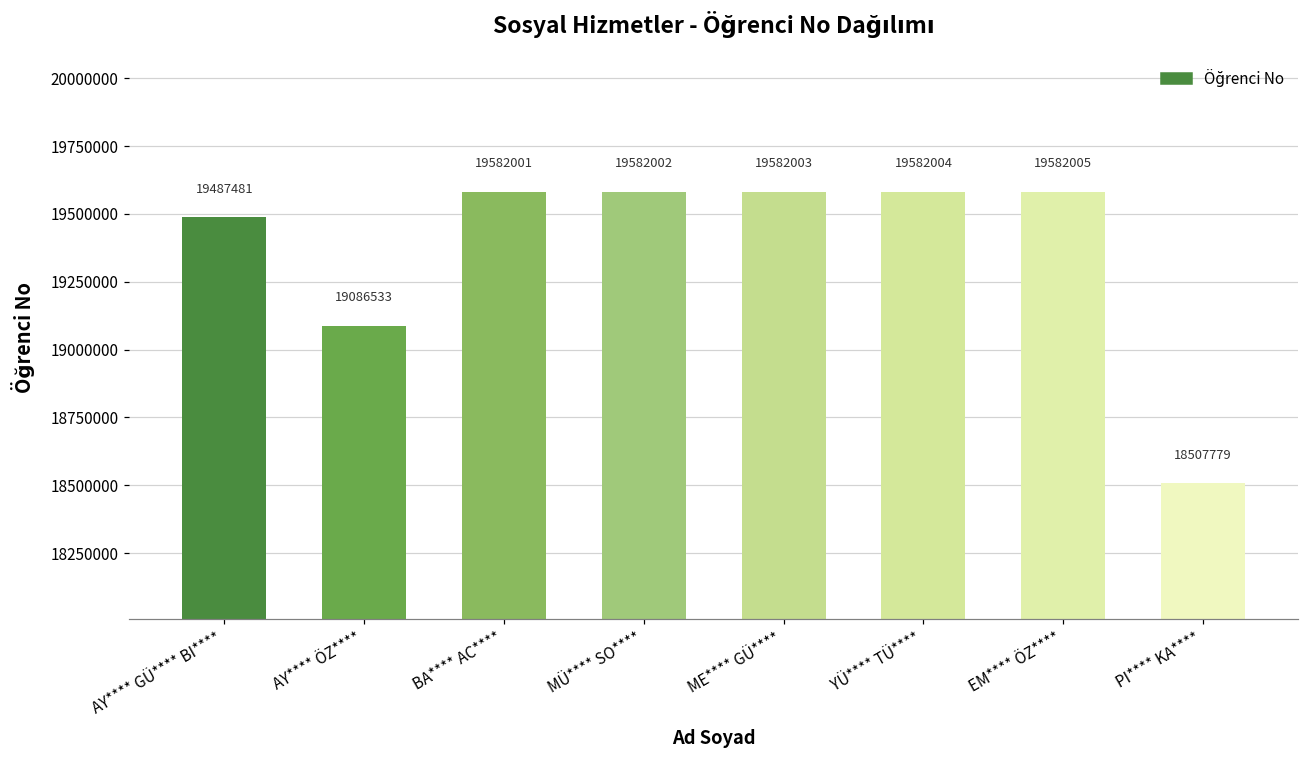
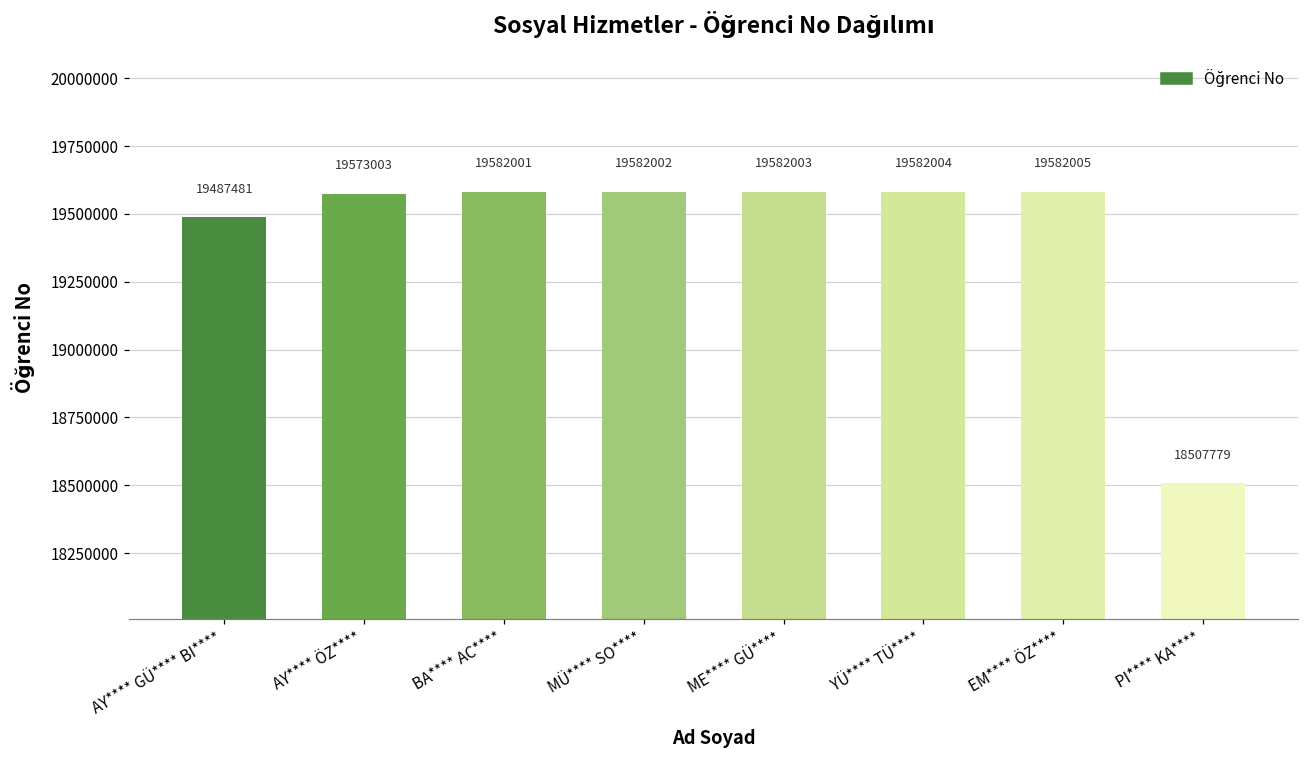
AY**** ÖZ****: 19086533 -> 19573003
